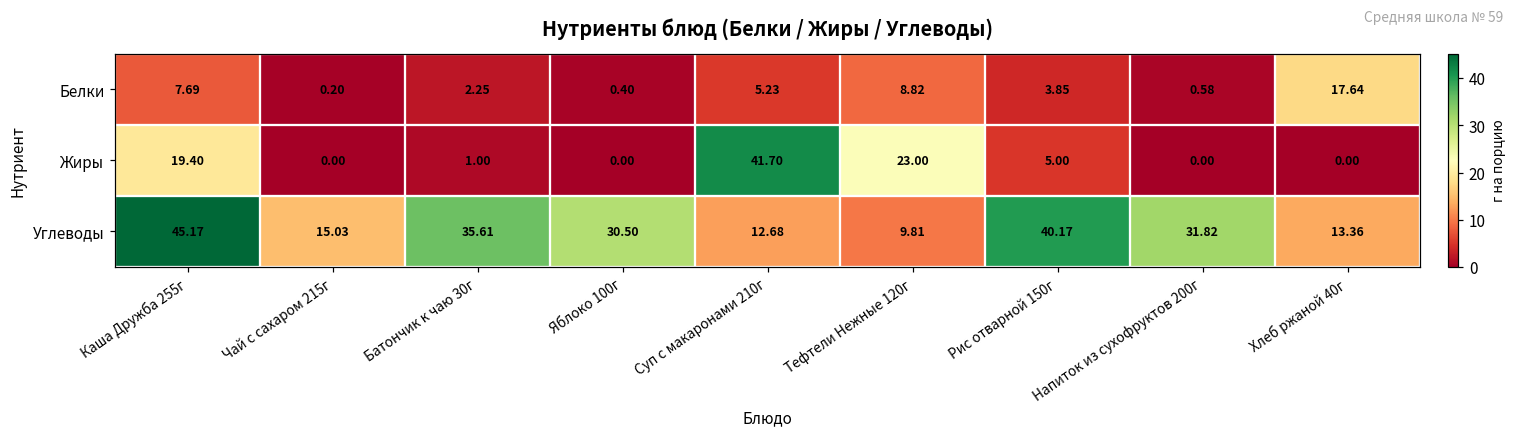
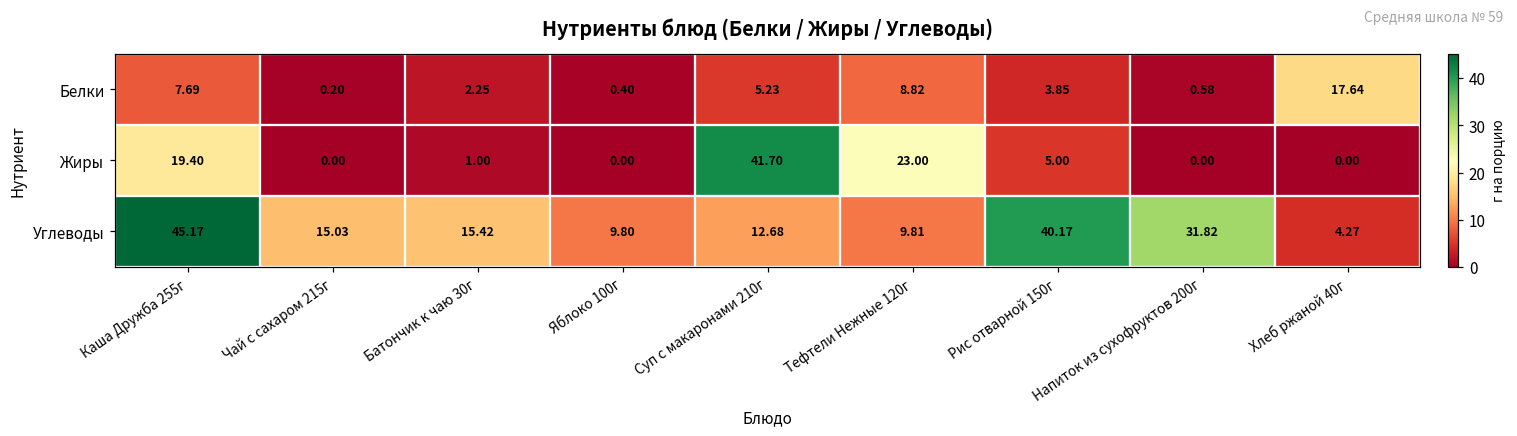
Углеводы, Батончик к чаю 30г: 35.61 -> 15.42
Углеводы, Яблоко 100г: 30.50 -> 9.80
Углеводы, Хлеб ржаной 40г: 13.36 -> 4.27
